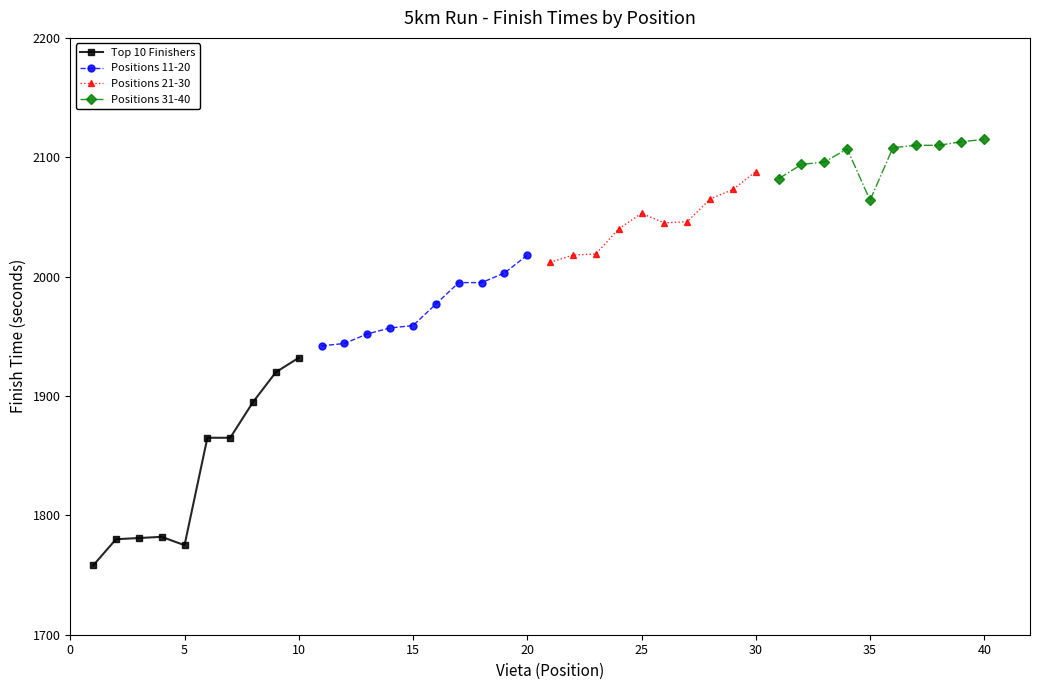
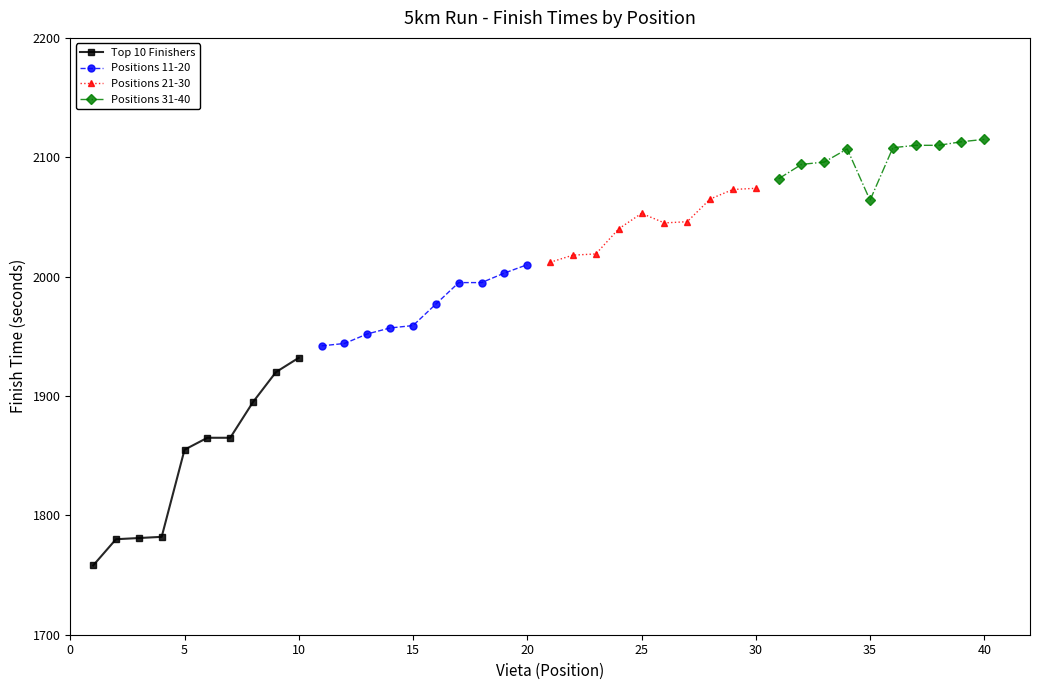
Top 10 Finishers, 5: 1775 -> 1855
Positions 11-20, 20: 2018 -> 2010
Positions 21-30, 30: 2088 -> 2074
